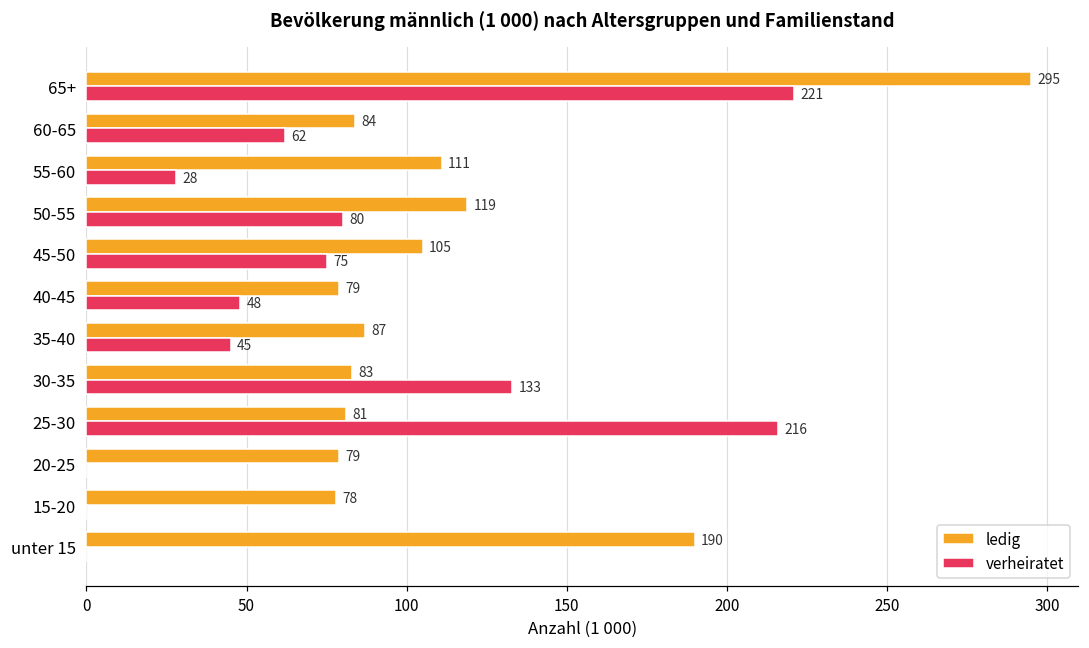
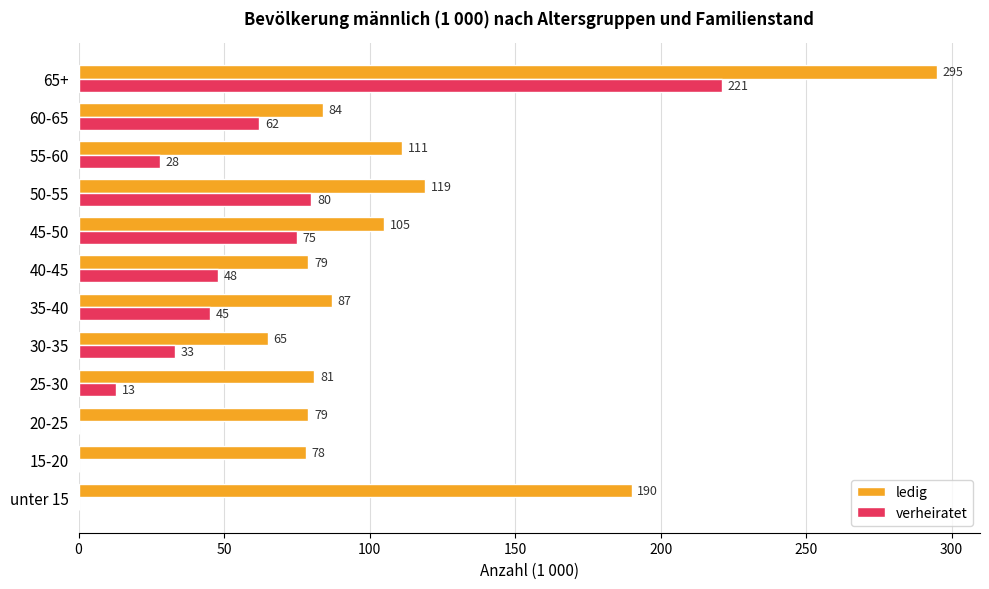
ledig, 30-35: 83 -> 65
verheiratet, 30-35: 133 -> 33
verheiratet, 25-30: 216 -> 13
